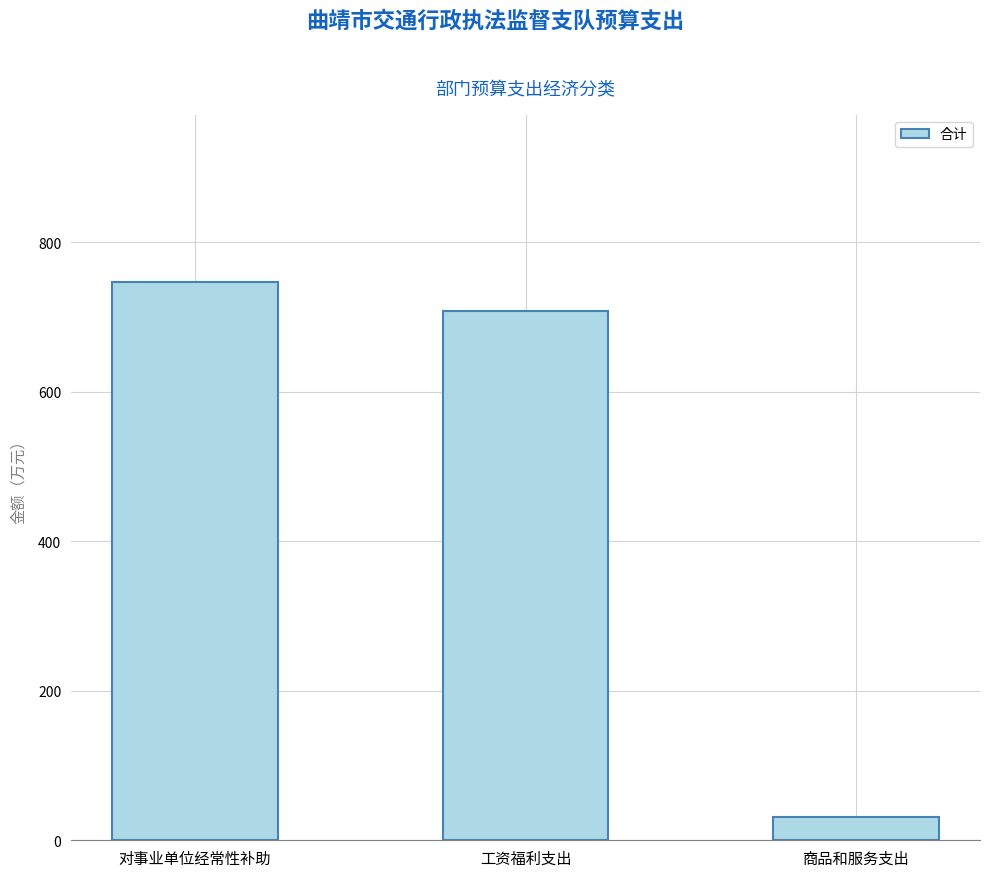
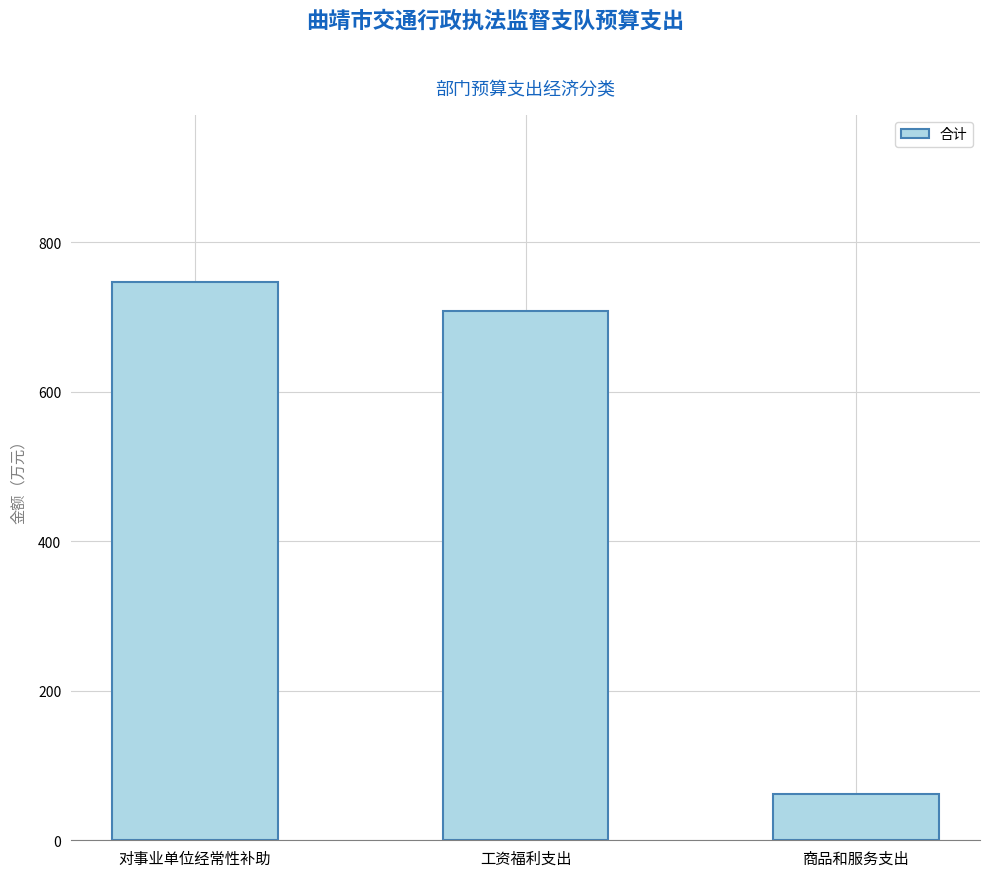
商品和服务支出: 30 -> 60
